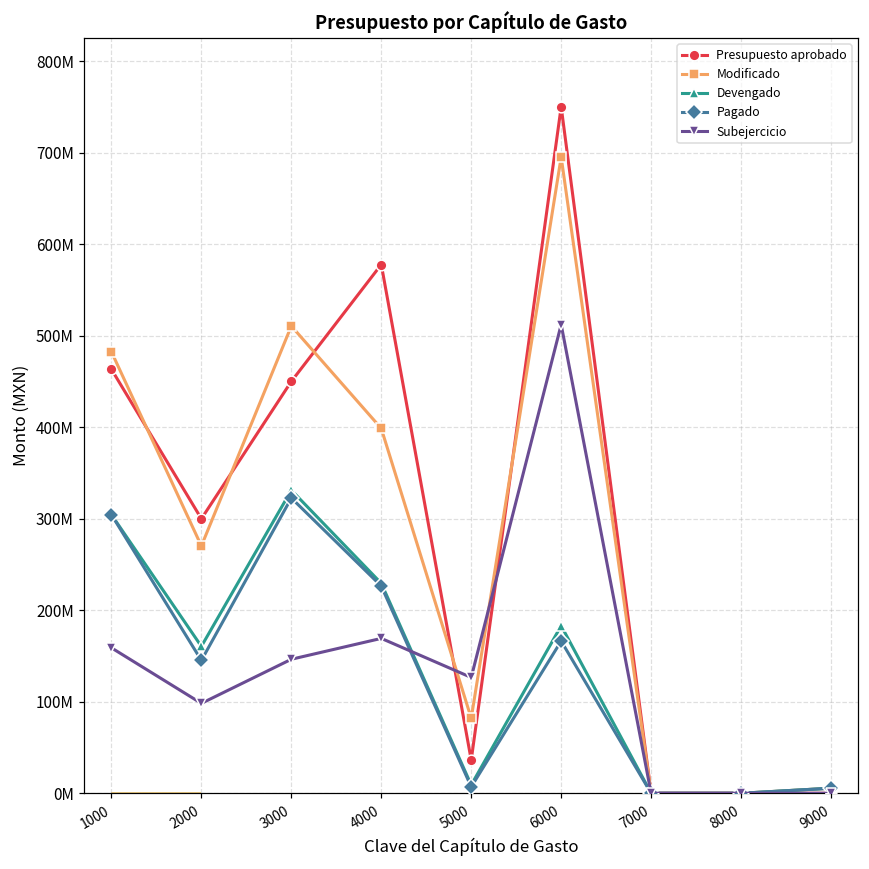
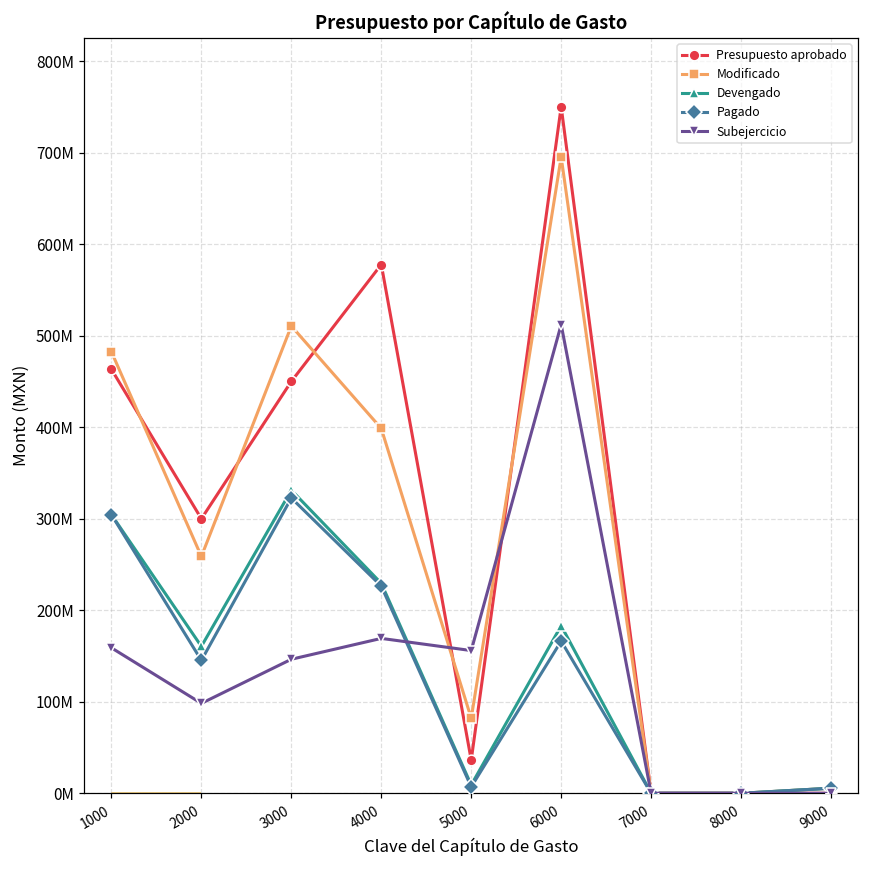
Modificado, 2000: 270000000 -> 260000000
Subejercicio, 5000: 130000000 -> 160000000
